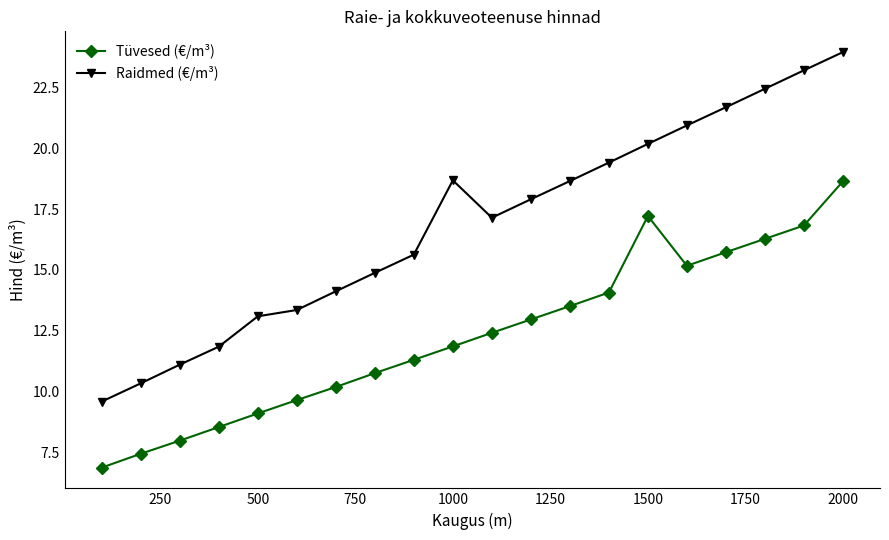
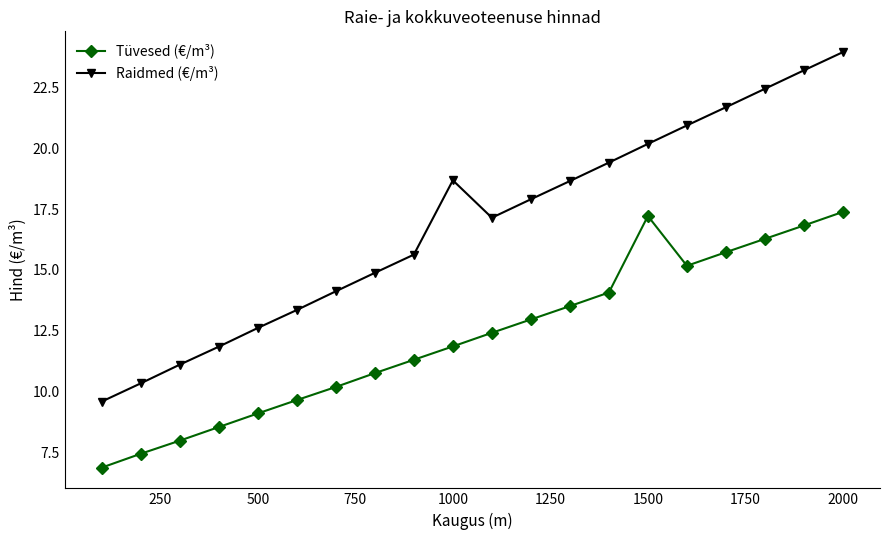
Raidmed (€/m³), 500: 13.1 -> 12.6
Tüvesed (€/m³), 2000: 18.7 -> 17.4
